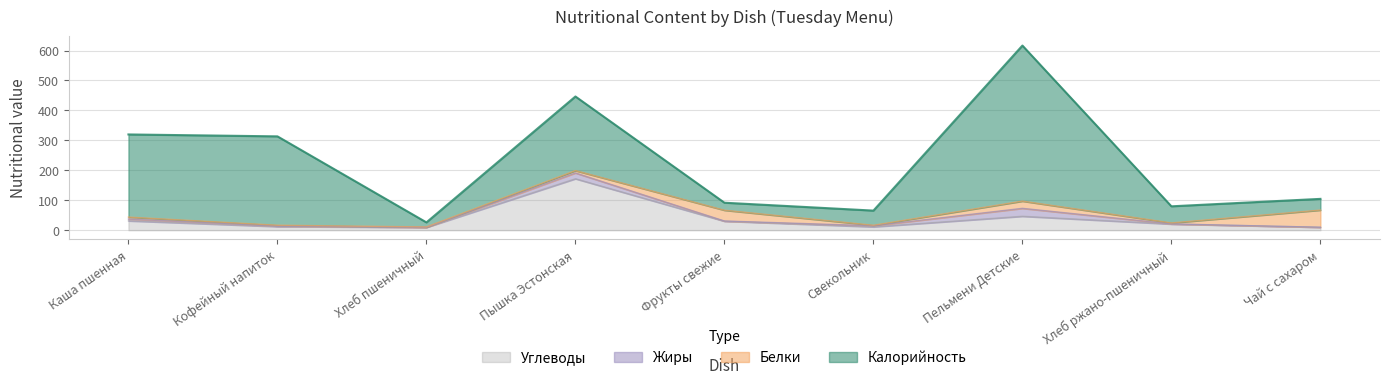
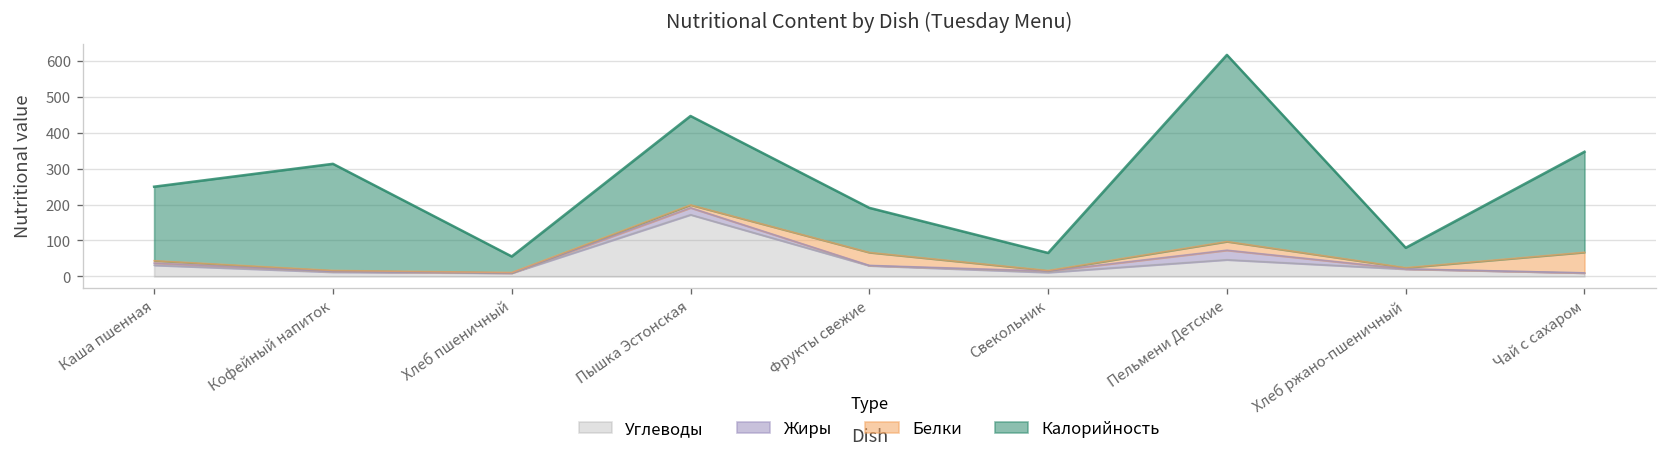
Калорийность, Каша пшенная: 280 -> 210
Калорийность, Хлеб пшеничный: 20 -> 40
Калорийность, Фрукты свежие: 30 -> 120
Калорийность, Чай с сахаром: 40 -> 280
